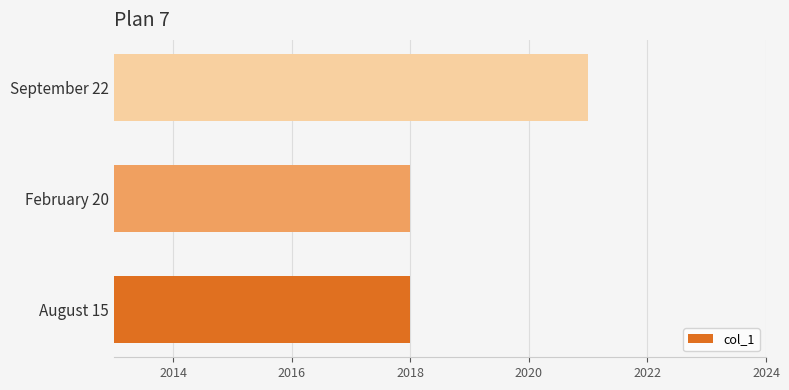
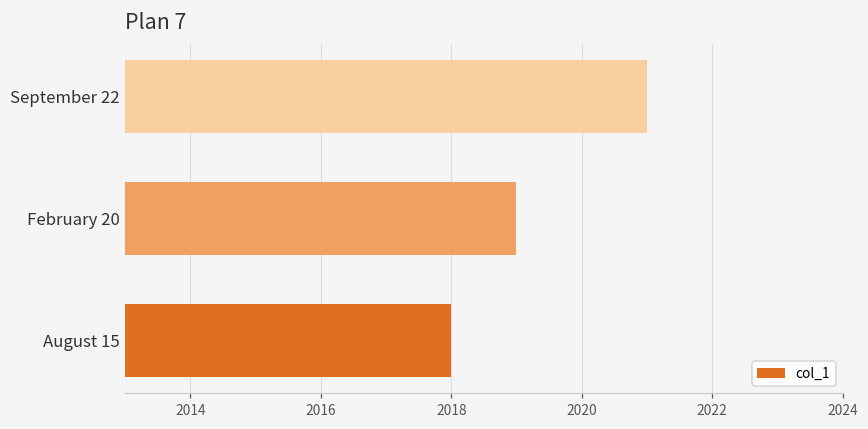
February 20: 2018 -> 2019
